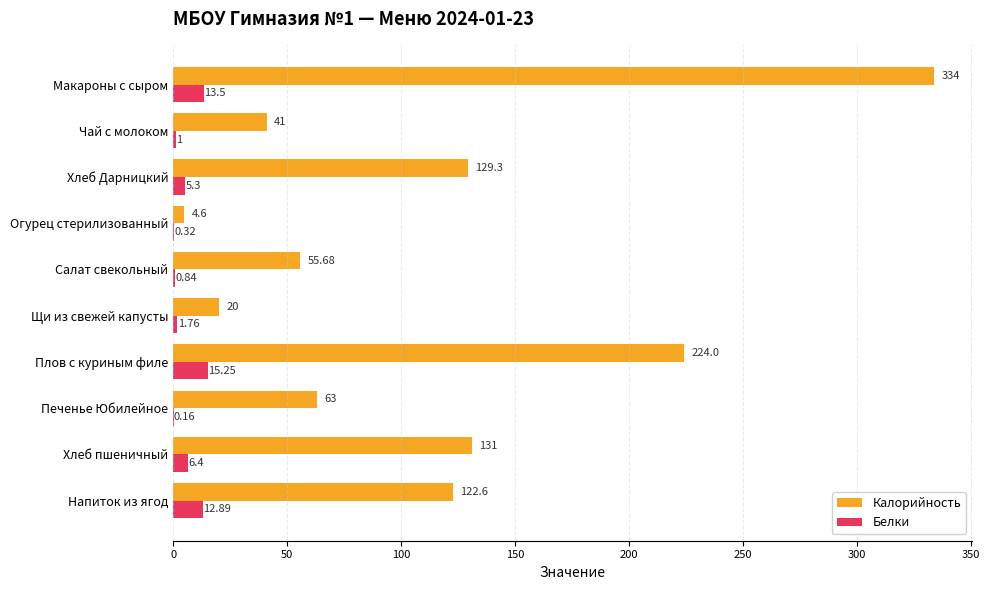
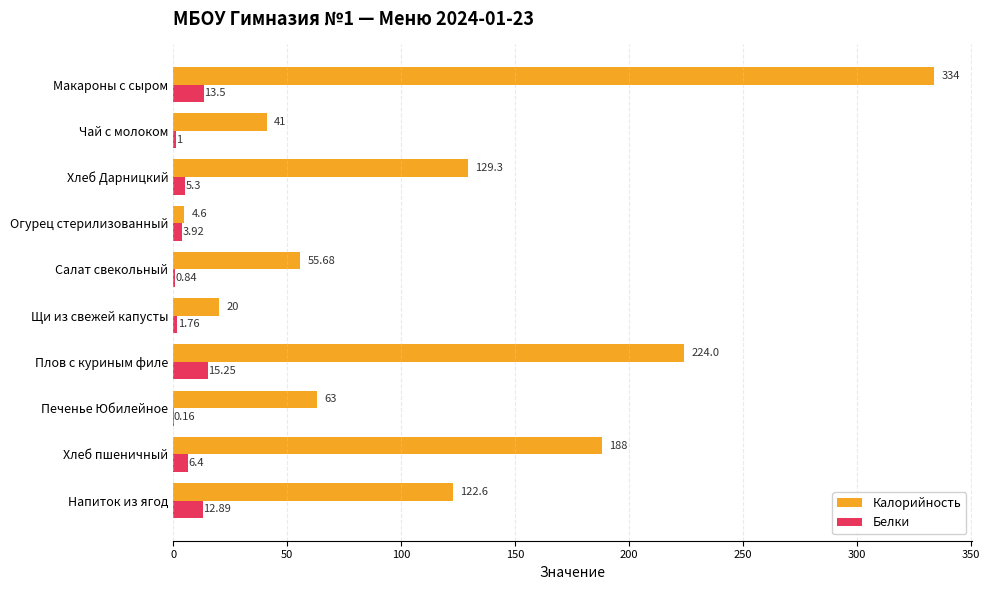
Белки, Огурец стерилизованный: 0.32 -> 3.92
Калорийность, Хлеб пшеничный: 131 -> 188
